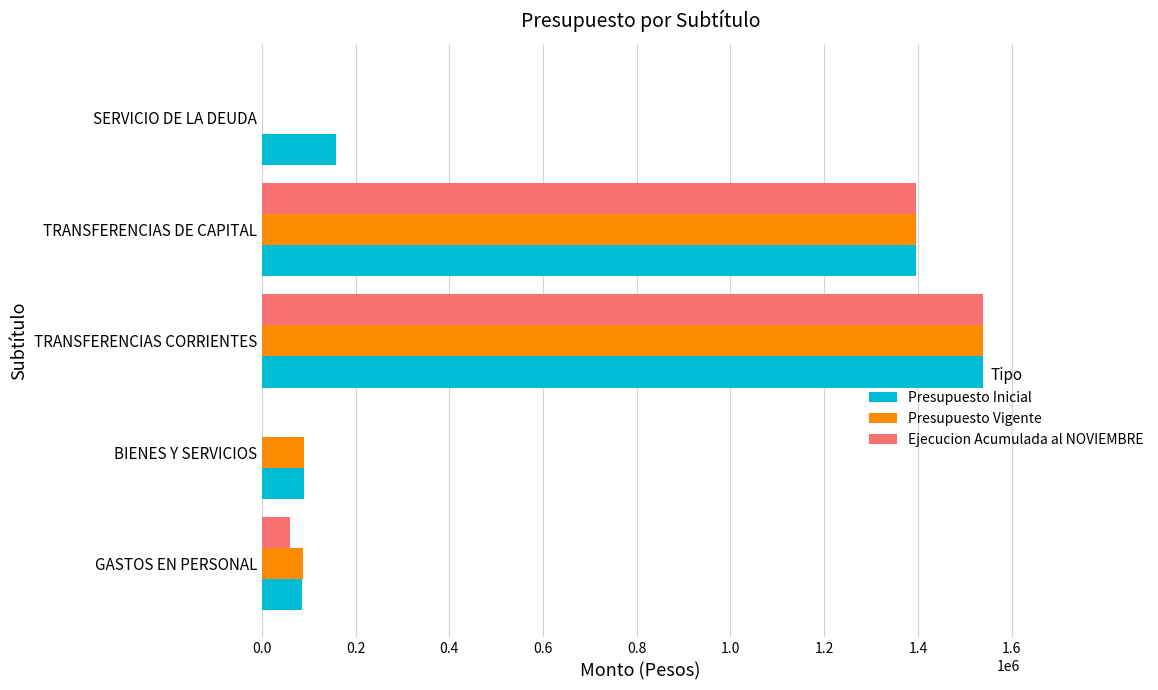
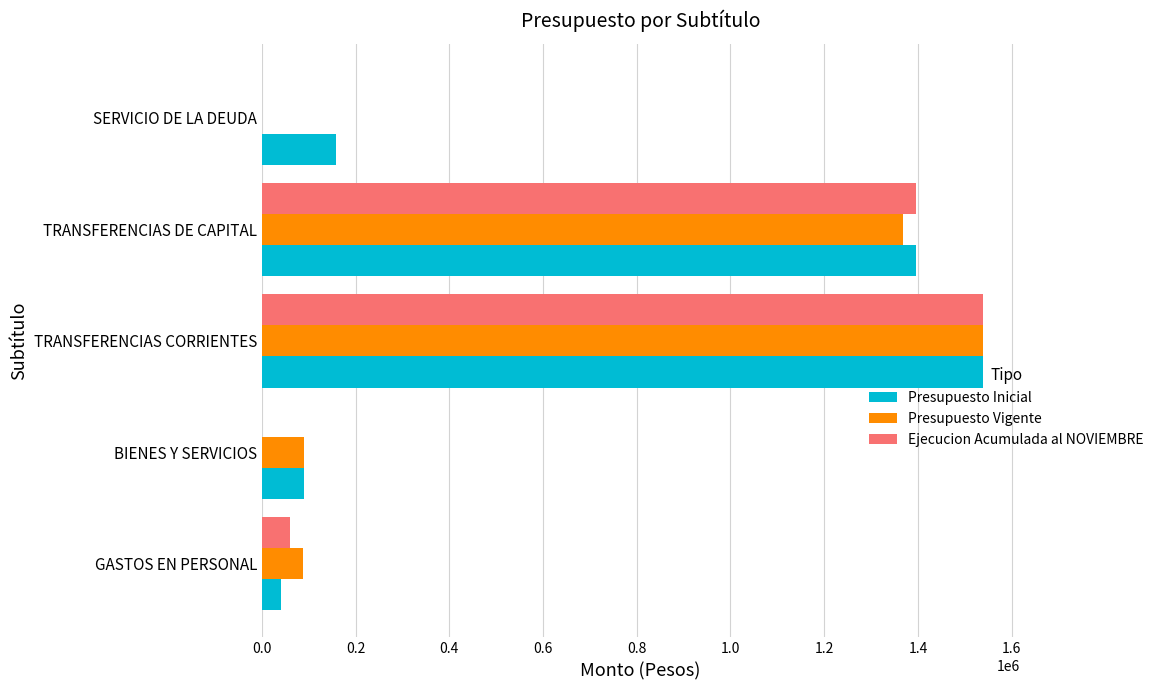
Presupuesto Vigente, TRANSFERENCIAS DE CAPITAL: 1400000 -> 1370000
Presupuesto Inicial, GASTOS EN PERSONAL: 90000 -> 40000
